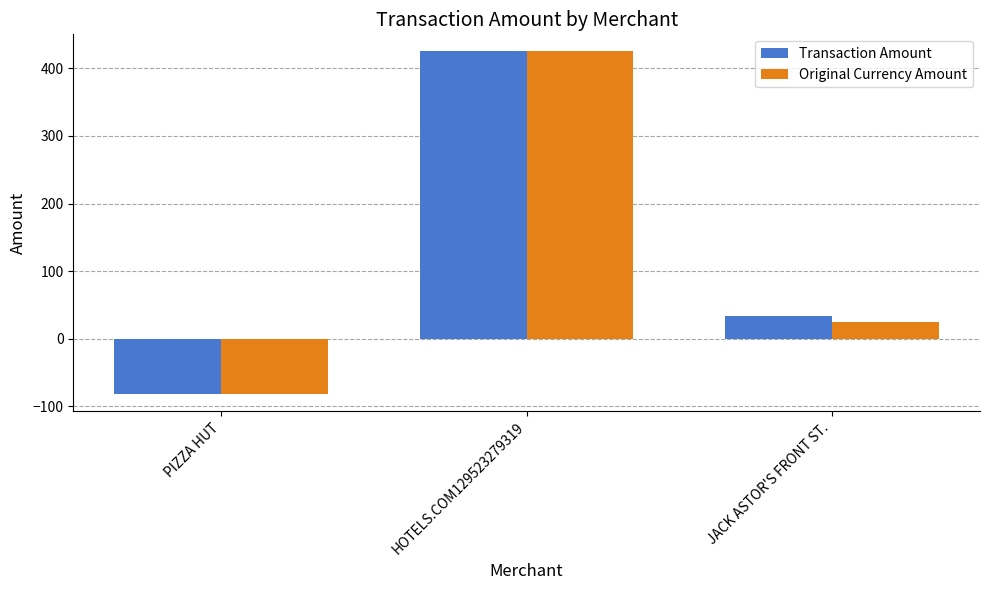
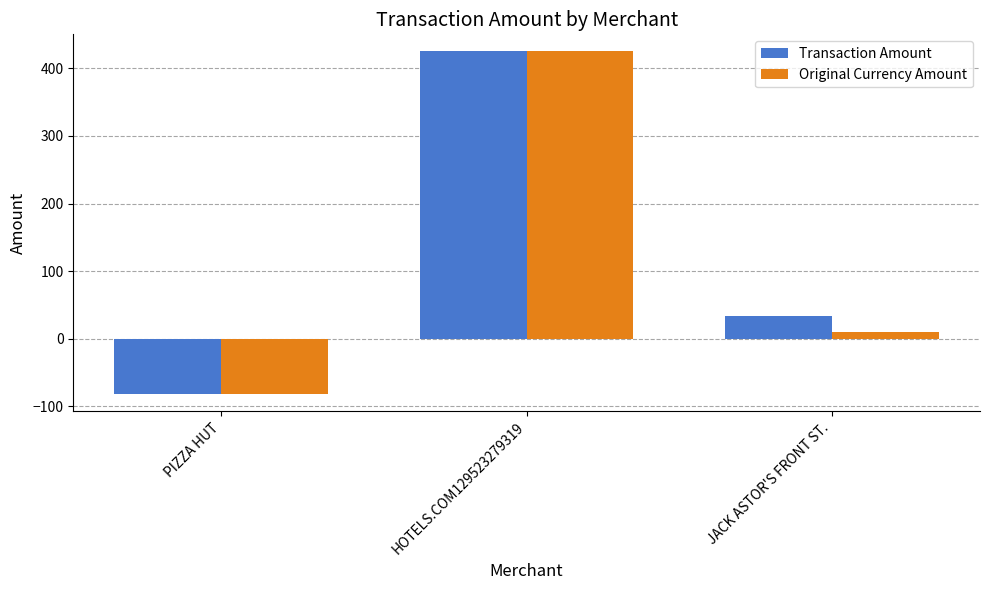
Original Currency Amount, JACK ASTOR'S FRONT ST.: 30 -> 10
